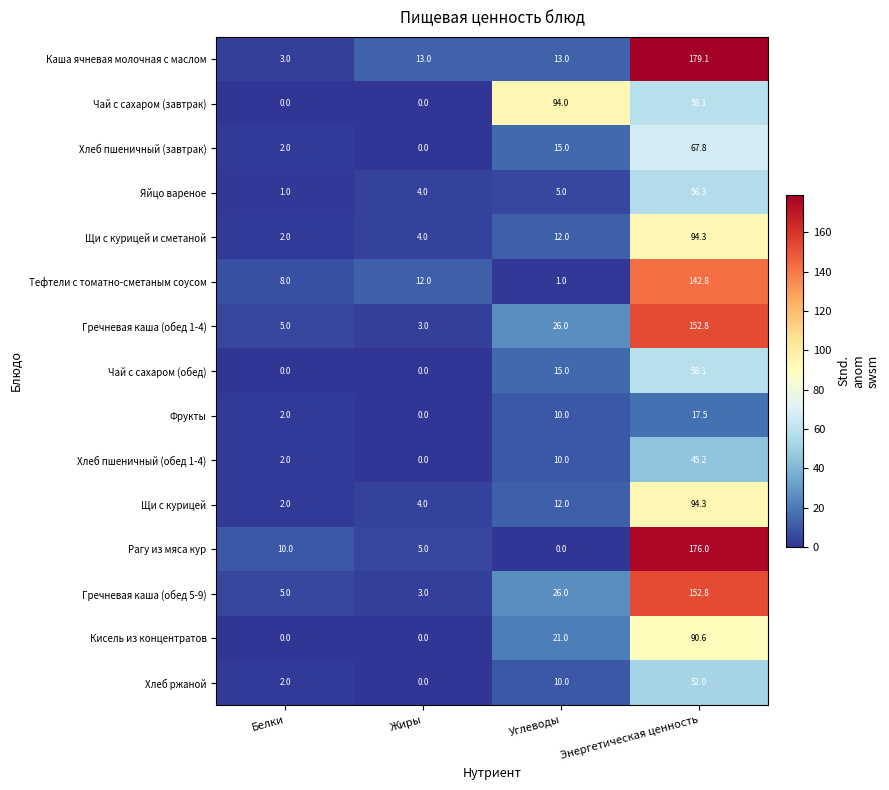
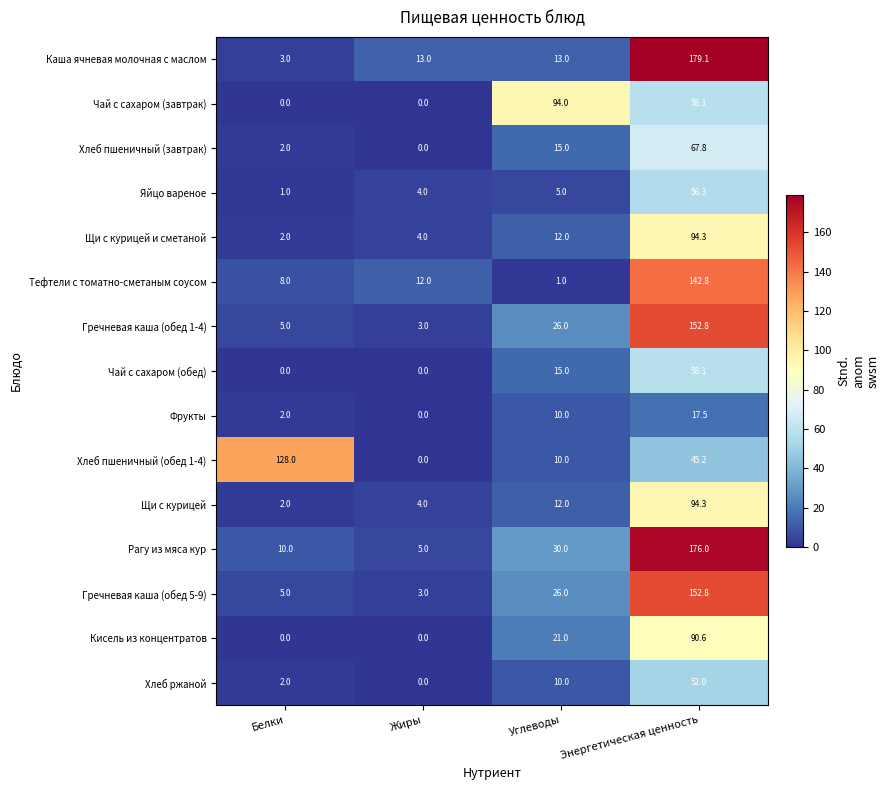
Хлеб пшеничный (обед 1-4), Белки: 2.0 -> 128.0
Рагу из мяса кур, Углеводы: 0.0 -> 30.0
